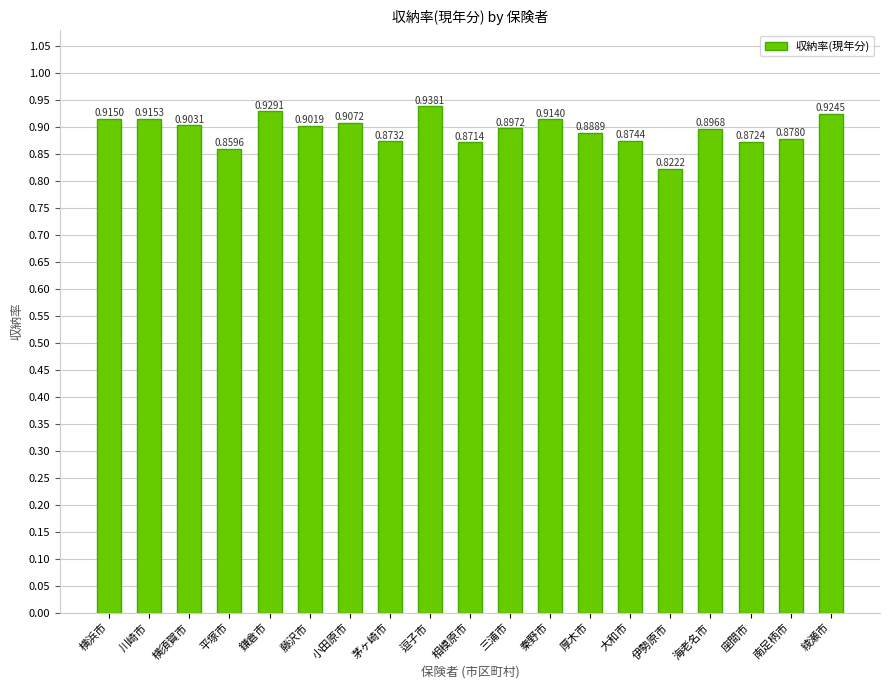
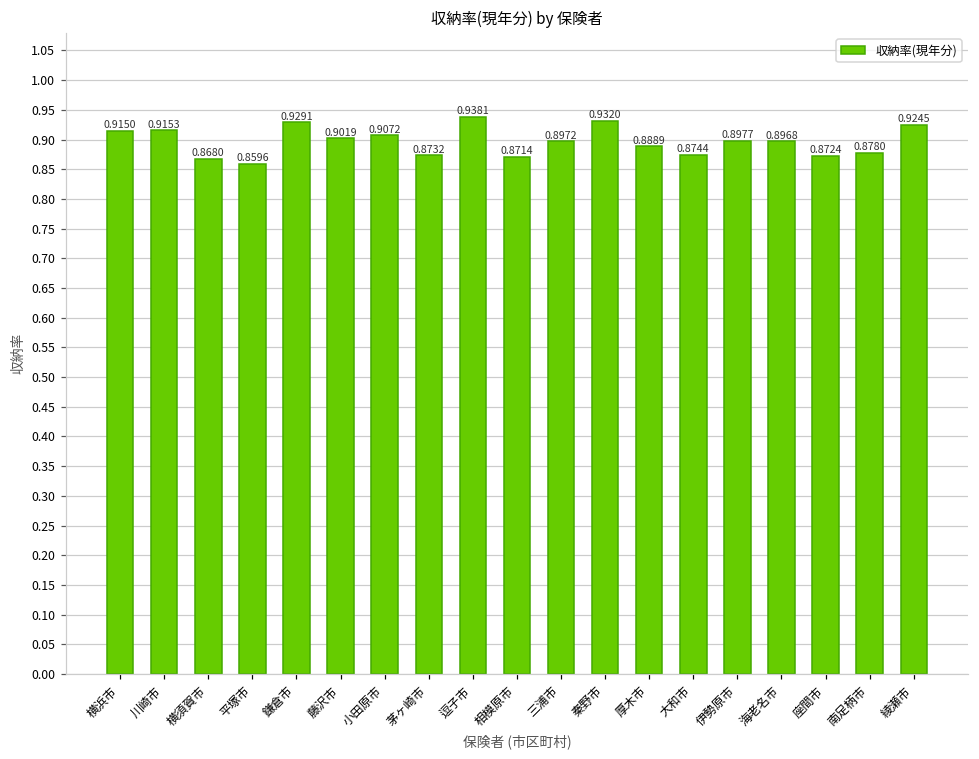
横須賀市: 0.9031 -> 0.8680
秦野市: 0.9140 -> 0.9320
伊勢原市: 0.8222 -> 0.8977
